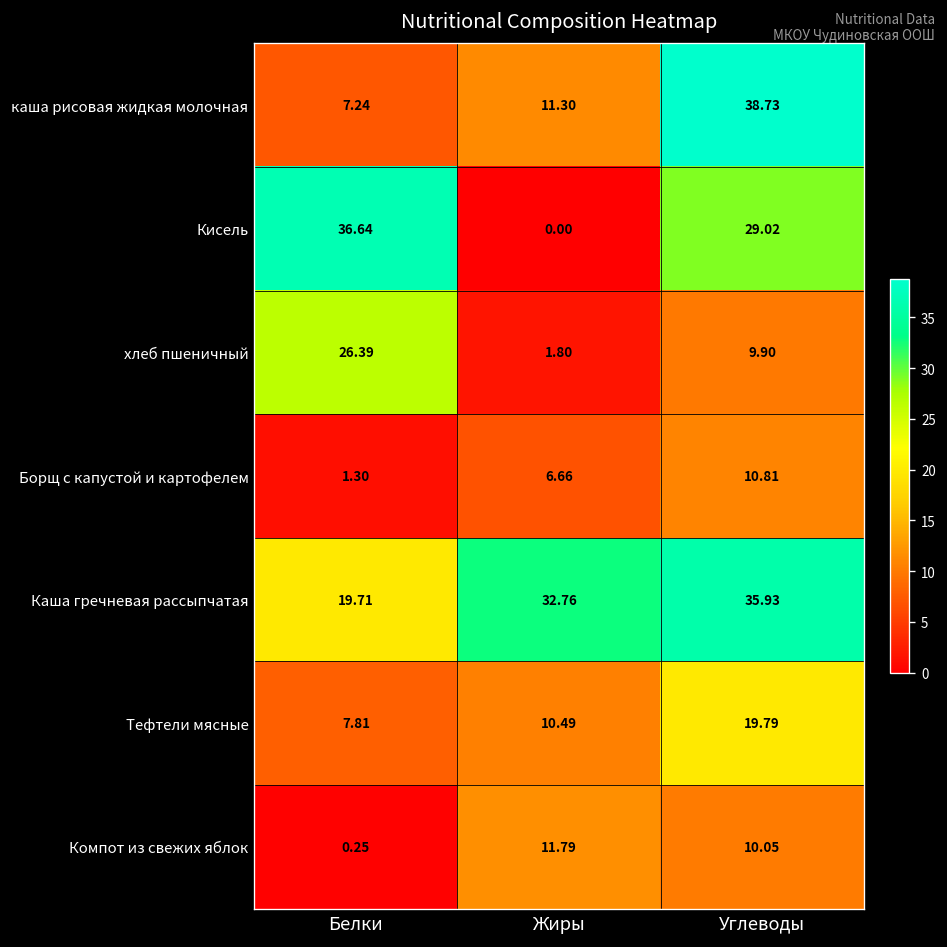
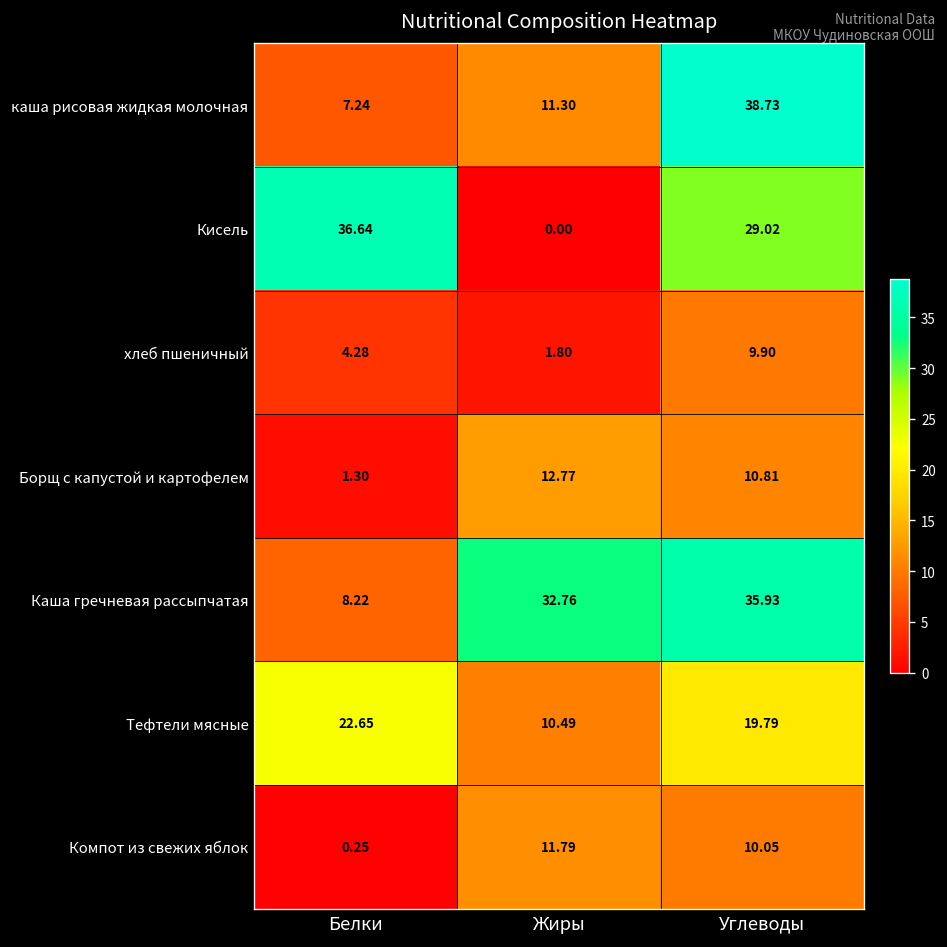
хлеб пшеничный, Белки: 26.39 -> 4.28
Борщ с капустой и картофелем, Жиры: 6.66 -> 12.77
Каша гречневая рассыпчатая, Белки: 19.71 -> 8.22
Тефтели мясные, Белки: 7.81 -> 22.65
